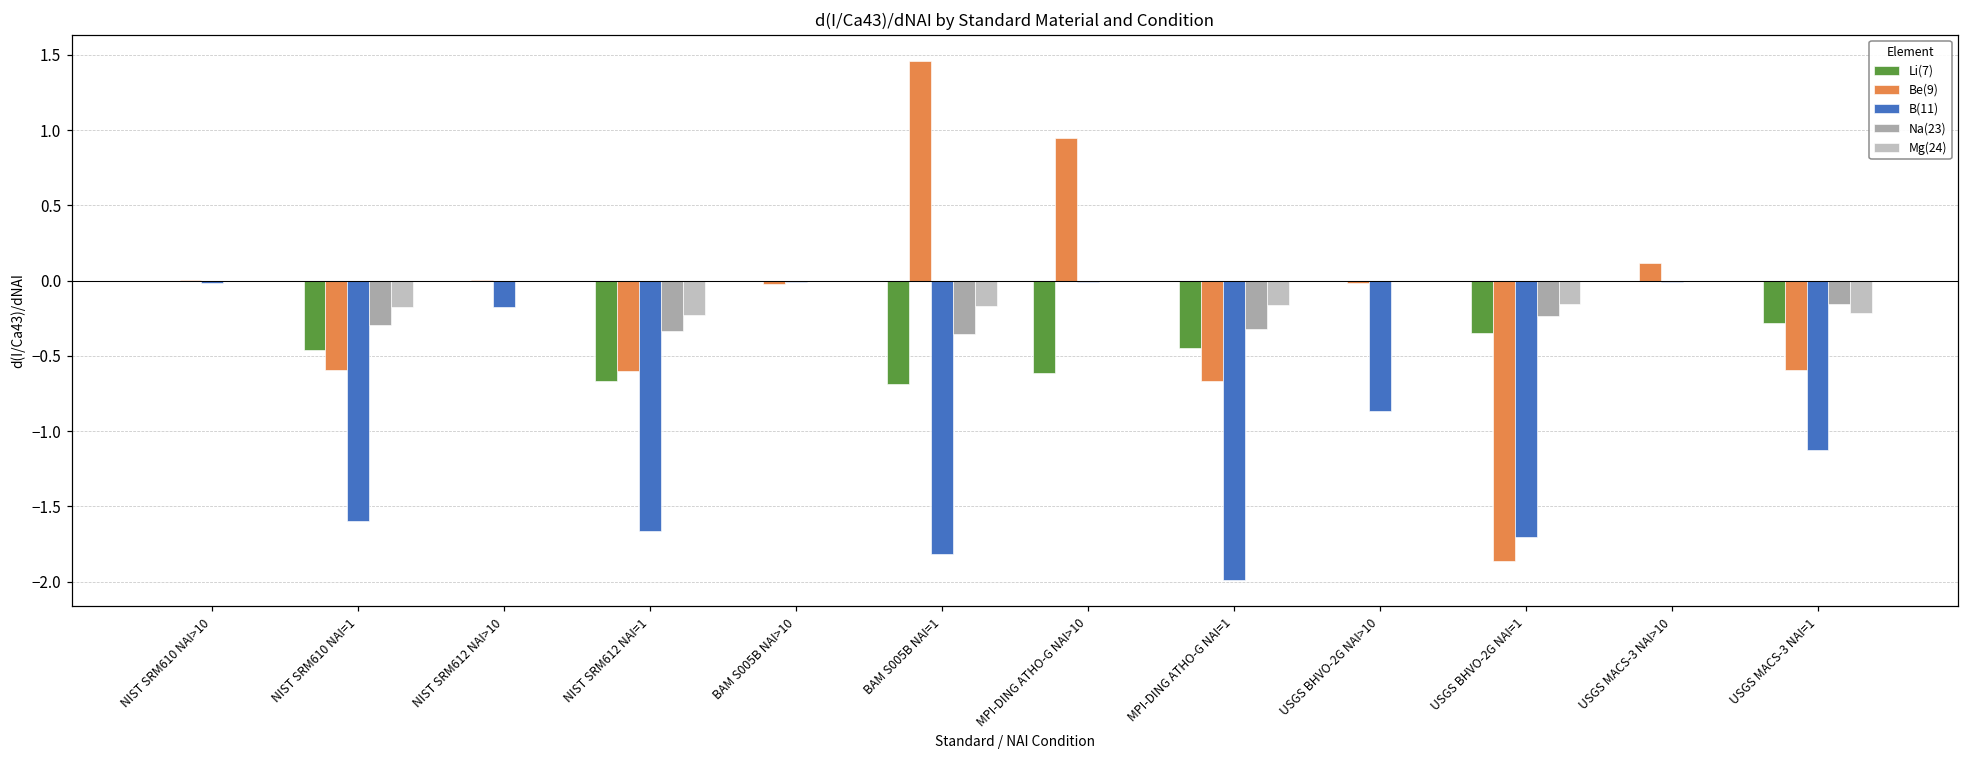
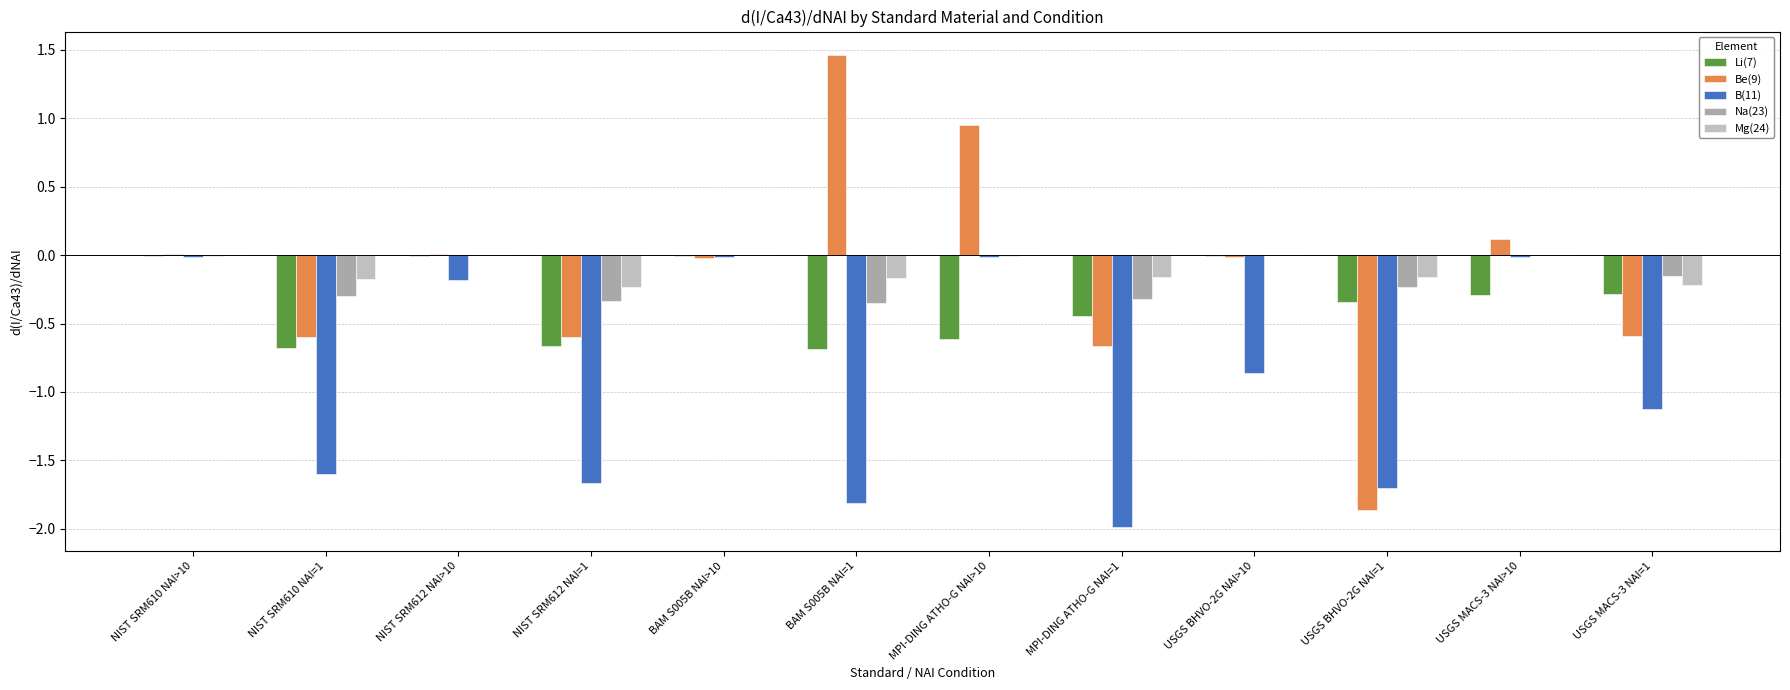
Li(7), NIST SRM610 NAI=1: -0.46 -> -0.68
Li(7), USGS MACS-3 NAI>10: 0.00 -> -0.29
